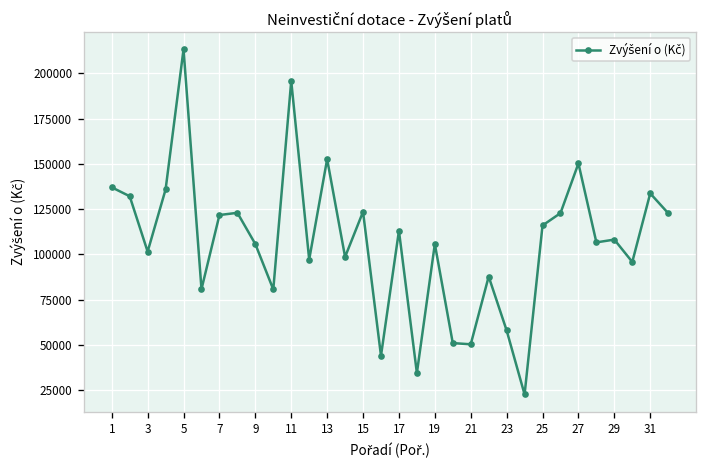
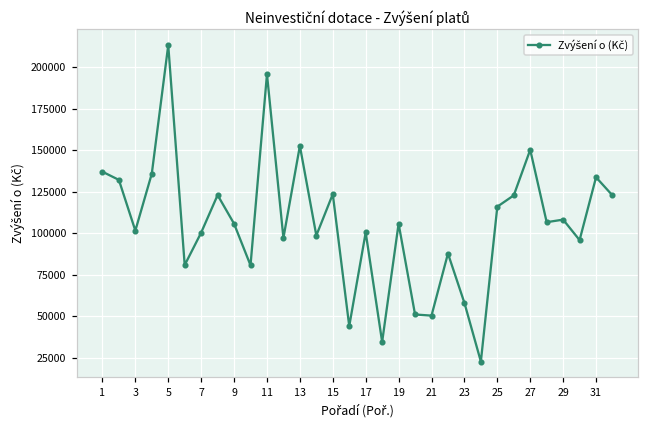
7: 122000 -> 100000
17: 113000 -> 100000
